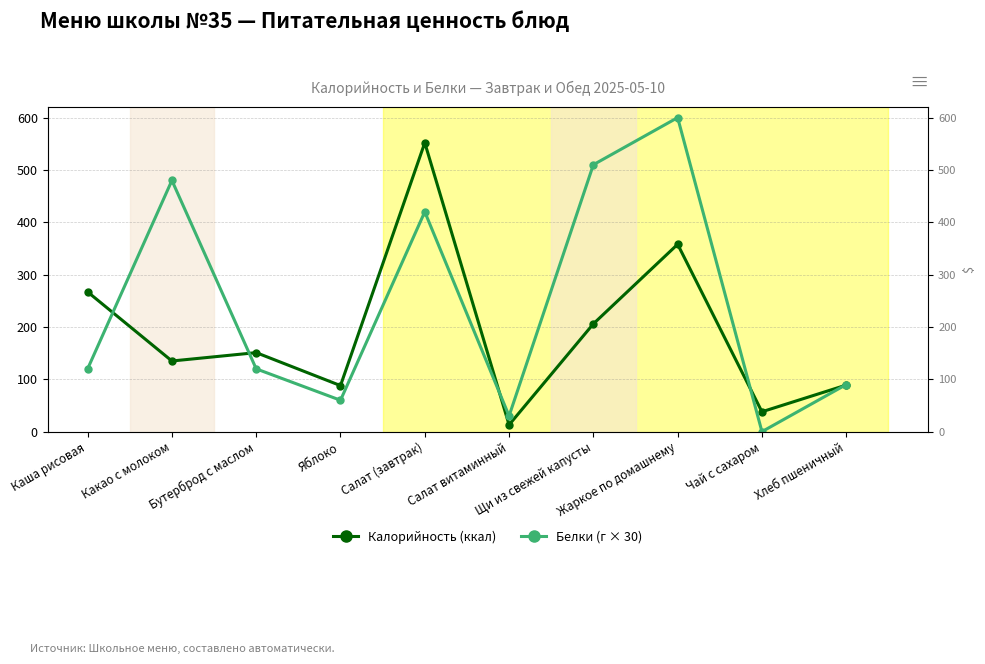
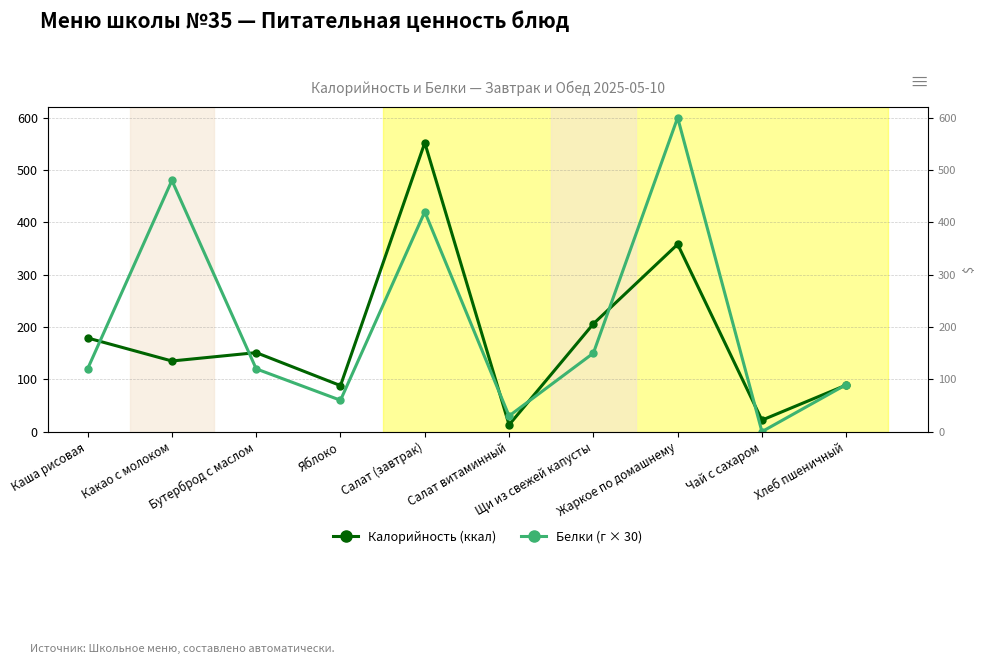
Калорийность (ккал), Каша рисовая: 270 -> 180
Белки (г × 30), Щи из свежей капусты: 510 -> 150
Калорийность (ккал), Чай с сахаром: 40 -> 20
